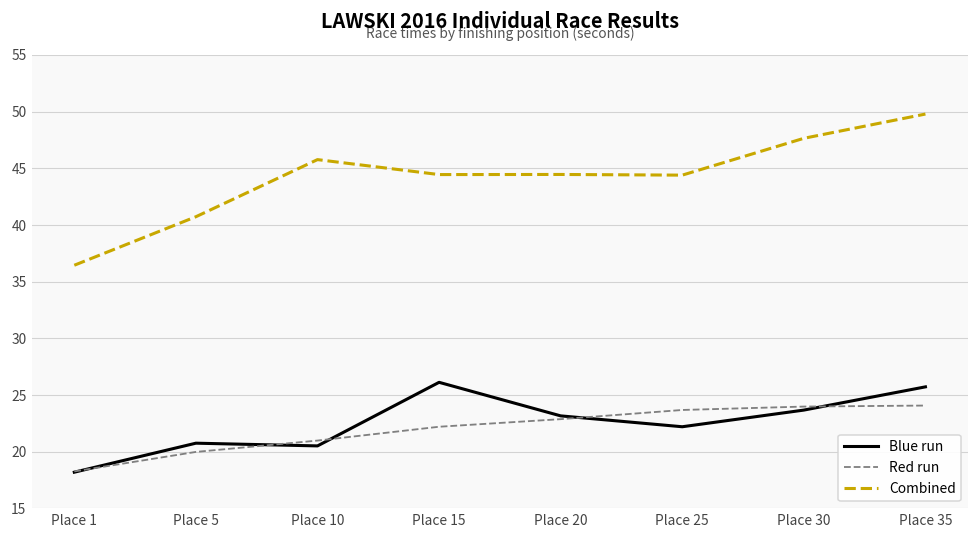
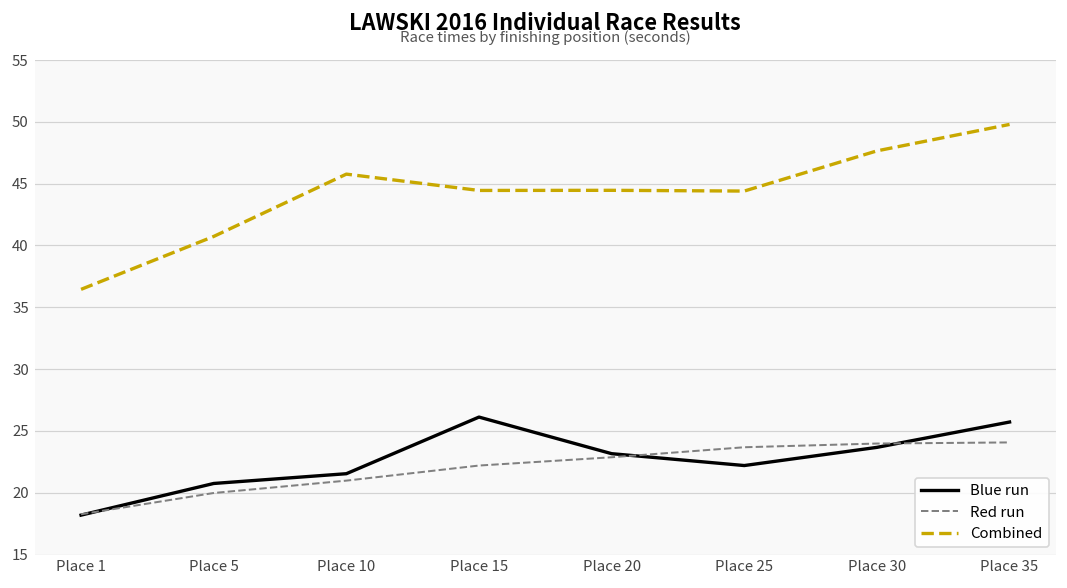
Blue run, Place 10: 20.5 -> 21.5
